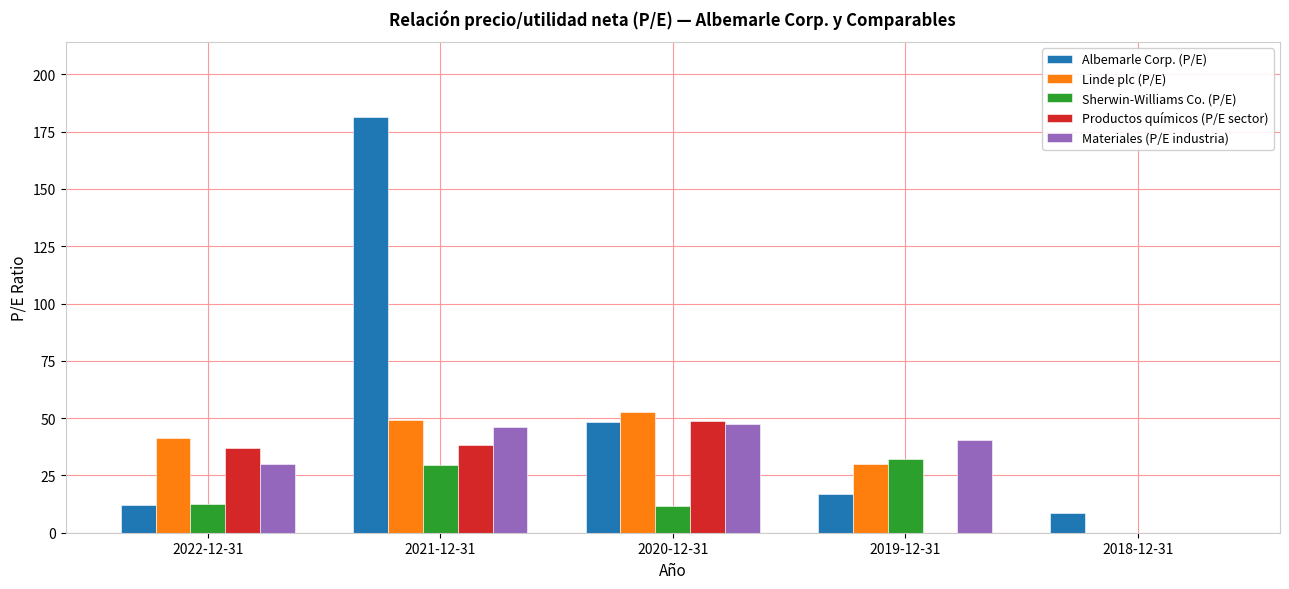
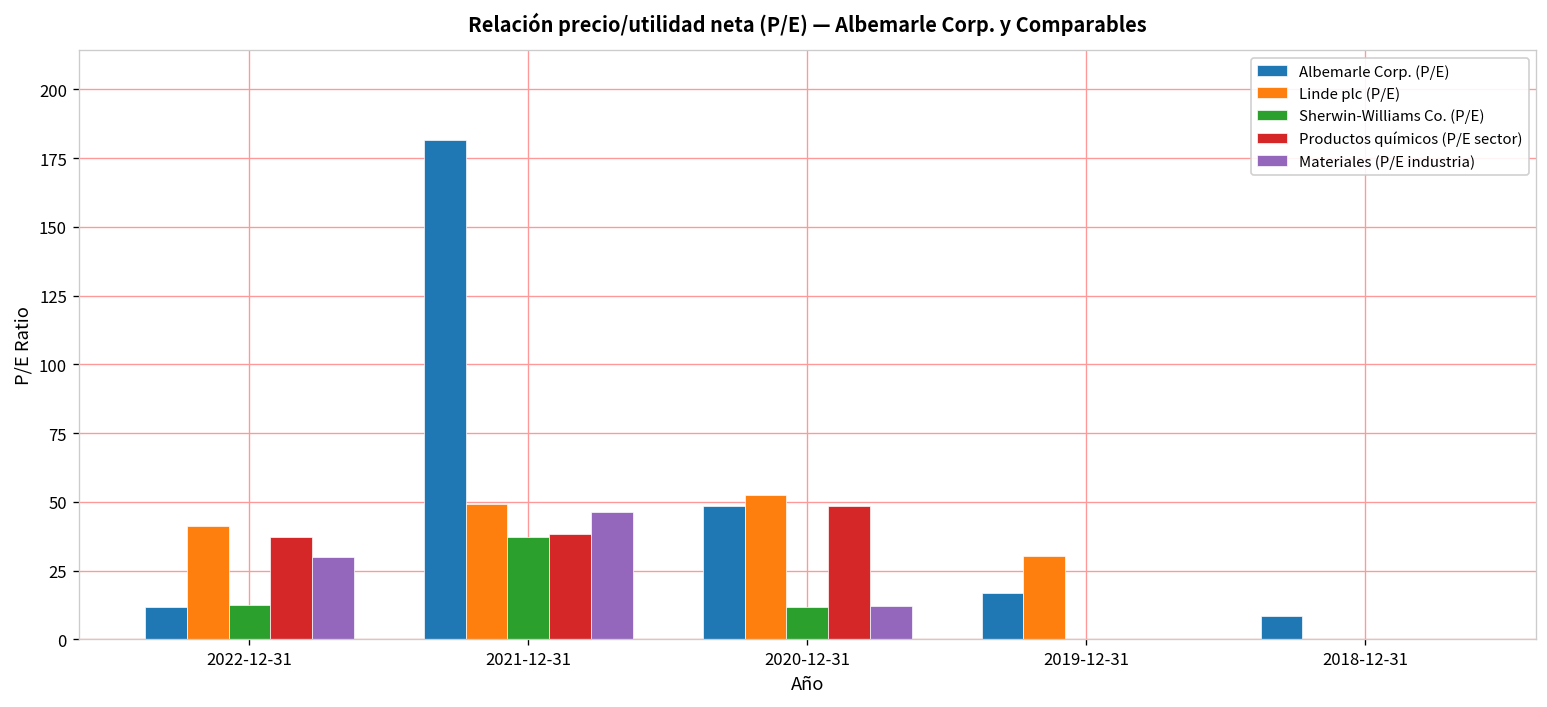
Sherwin-Williams Co. (P/E), 2021-12-31: 30 -> 37
Materiales (P/E industria), 2020-12-31: 48 -> 12
Sherwin-Williams Co. (P/E), 2019-12-31: 32 -> 0
Materiales (P/E industria), 2019-12-31: 41 -> 0
